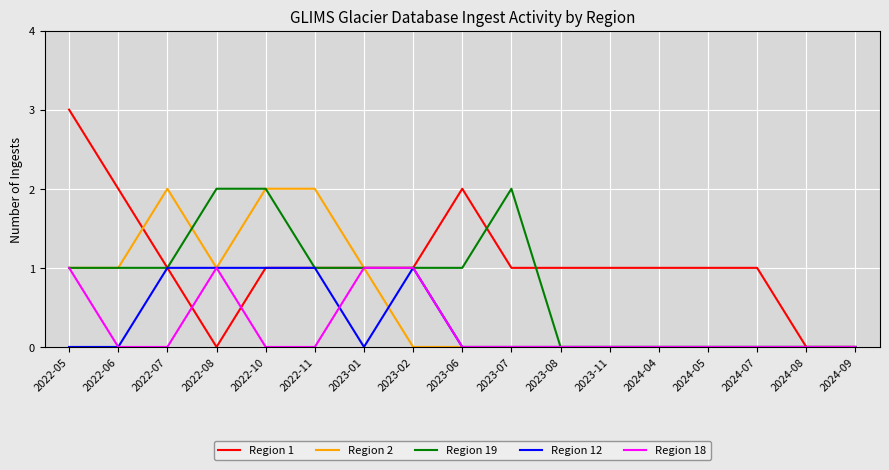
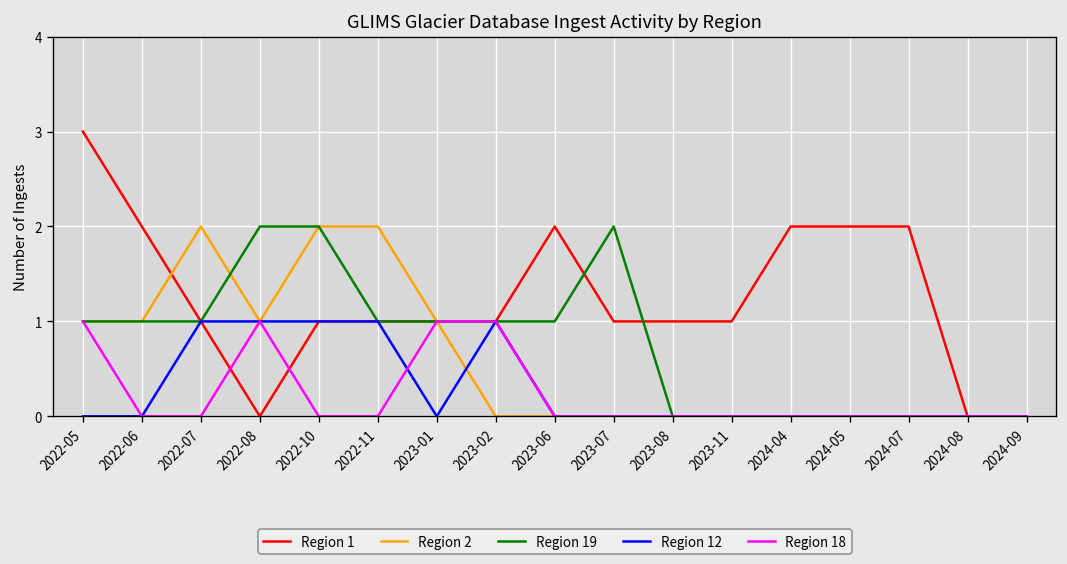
Region 1, 2024-04: 1 -> 2
Region 1, 2024-05: 1 -> 2
Region 1, 2024-07: 1 -> 2
